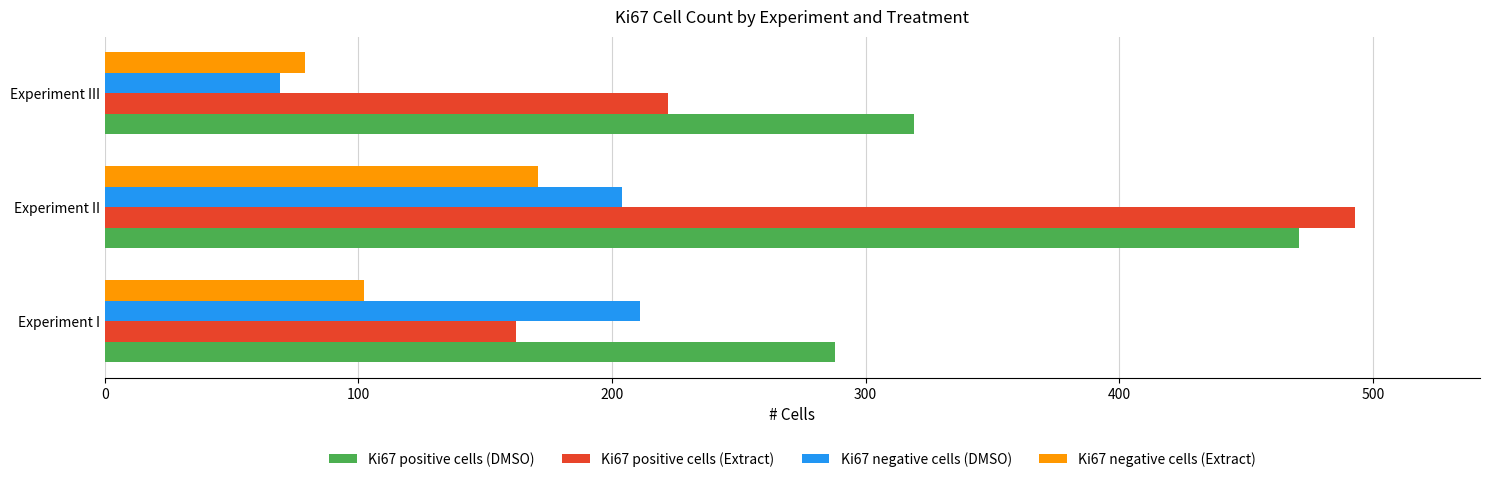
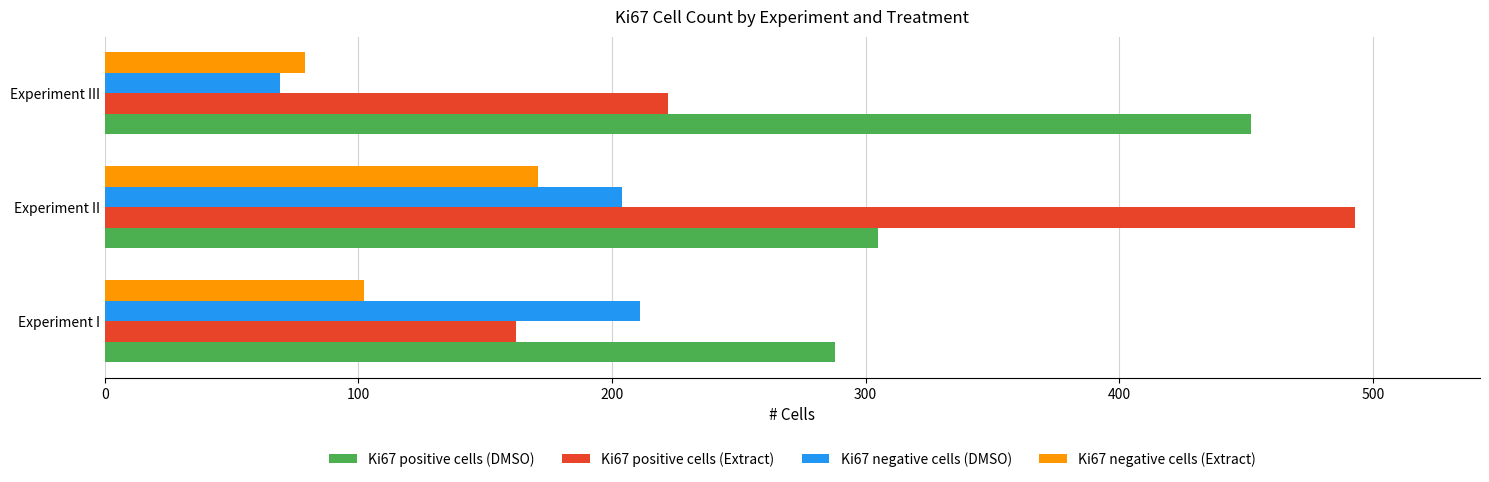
Ki67 positive cells (DMSO), Experiment III: 319 -> 452
Ki67 positive cells (DMSO), Experiment II: 471 -> 305
